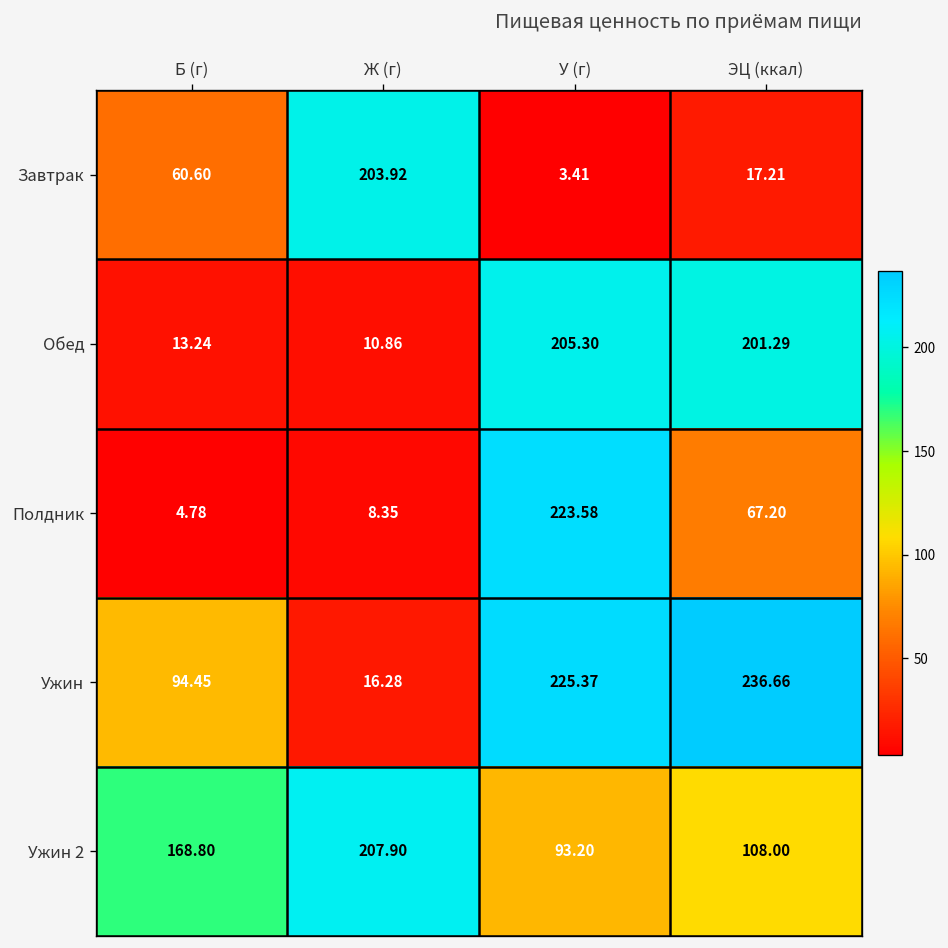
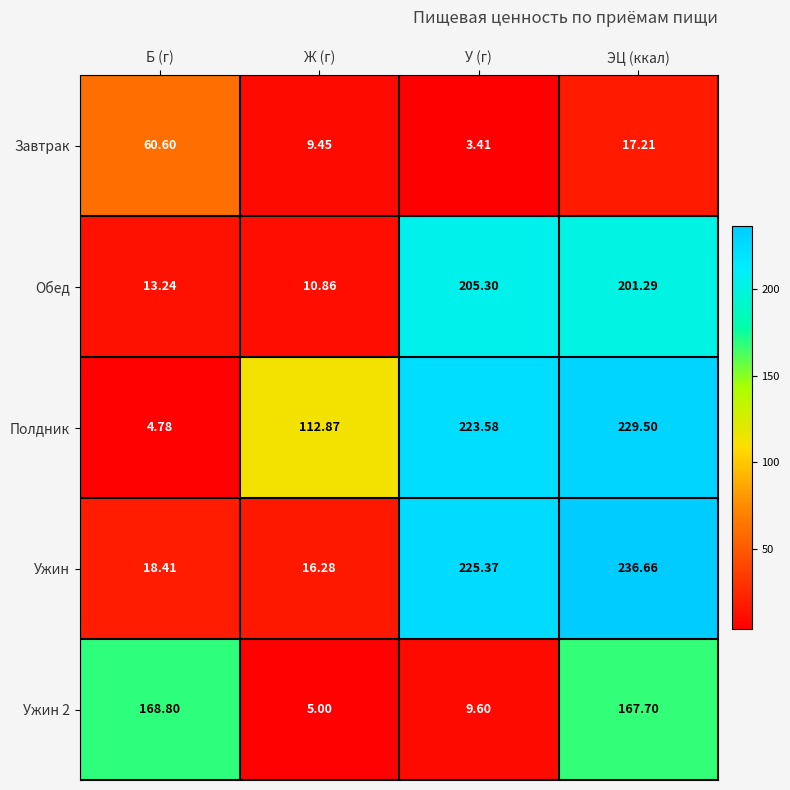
Завтрак, Ж (г): 203.92 -> 9.45
Полдник, Ж (г): 8.35 -> 112.87
Полдник, ЭЦ (ккал): 67.20 -> 229.50
Ужин, Б (г): 94.45 -> 18.41
Ужин 2, Ж (г): 207.90 -> 5.00
Ужин 2, У (г): 93.20 -> 9.60
Ужин 2, ЭЦ (ккал): 108.00 -> 167.70
